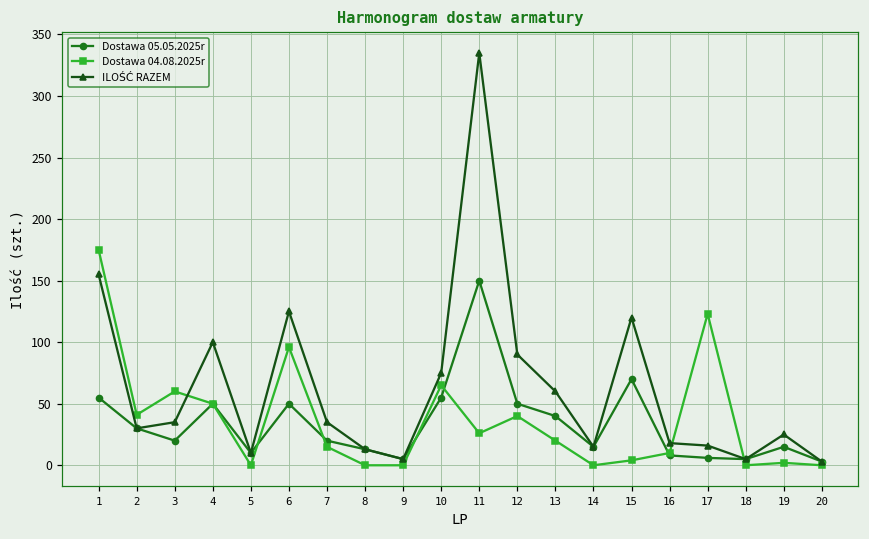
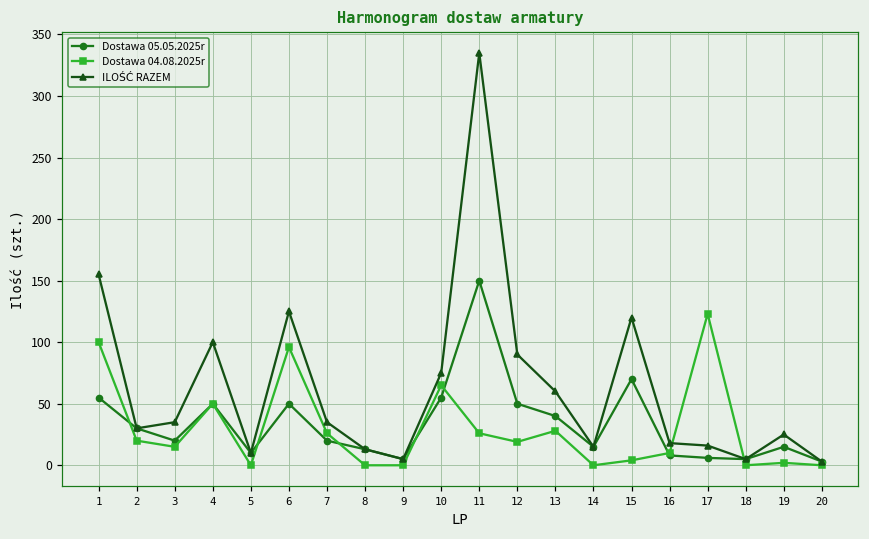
Dostawa 04.08.2025r, 1: 175 -> 100
Dostawa 04.08.2025r, 2: 41 -> 20
Dostawa 04.08.2025r, 3: 60 -> 15
Dostawa 04.08.2025r, 7: 15 -> 26
Dostawa 04.08.2025r, 12: 40 -> 19
Dostawa 04.08.2025r, 13: 20 -> 28
